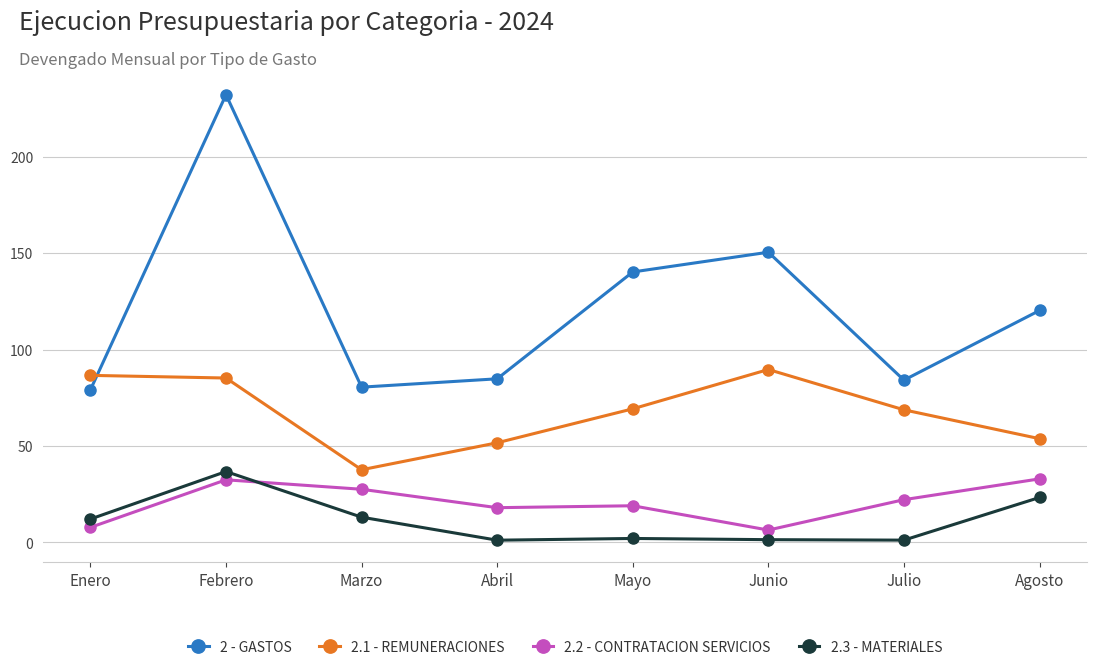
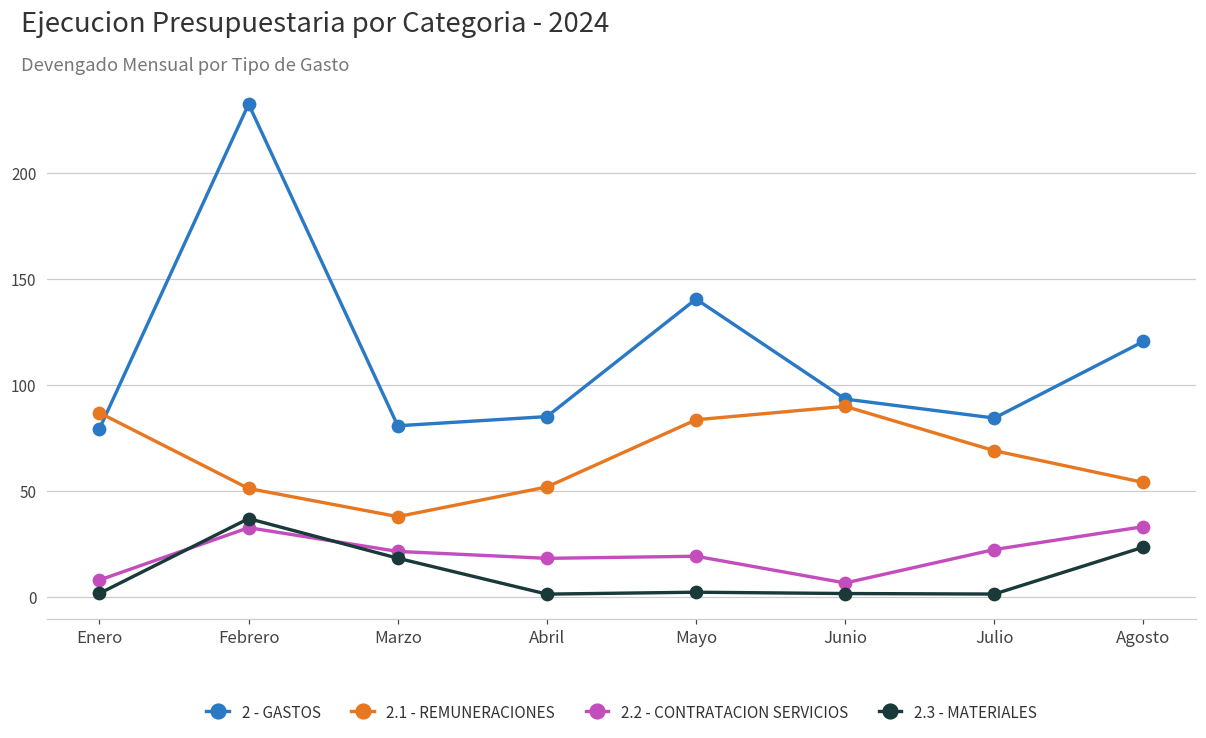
2.3 - MATERIALES, Enero: 12 -> 2
2.1 - REMUNERACIONES, Febrero: 85 -> 51
2.2 - CONTRATACION SERVICIOS, Marzo: 28 -> 21
2.3 - MATERIALES, Marzo: 13 -> 18
2.1 - REMUNERACIONES, Mayo: 69 -> 83
2 - GASTOS, Junio: 151 -> 93
